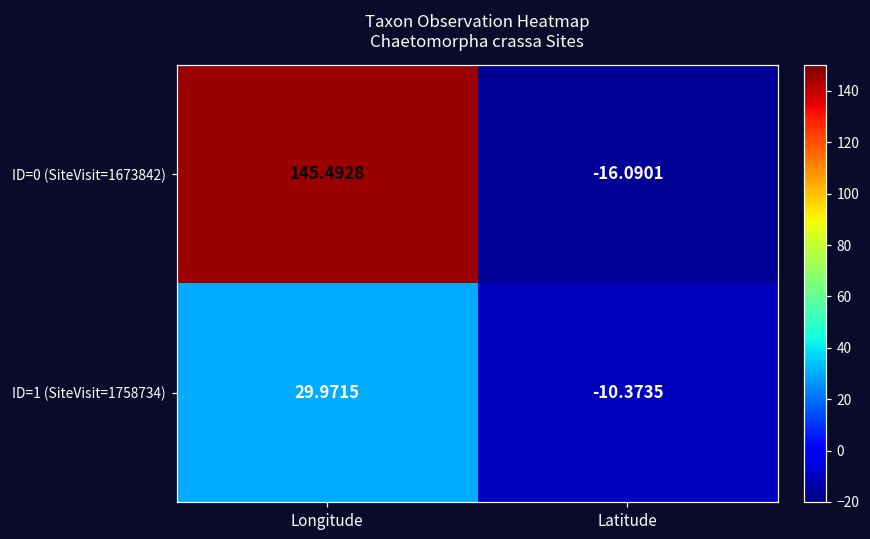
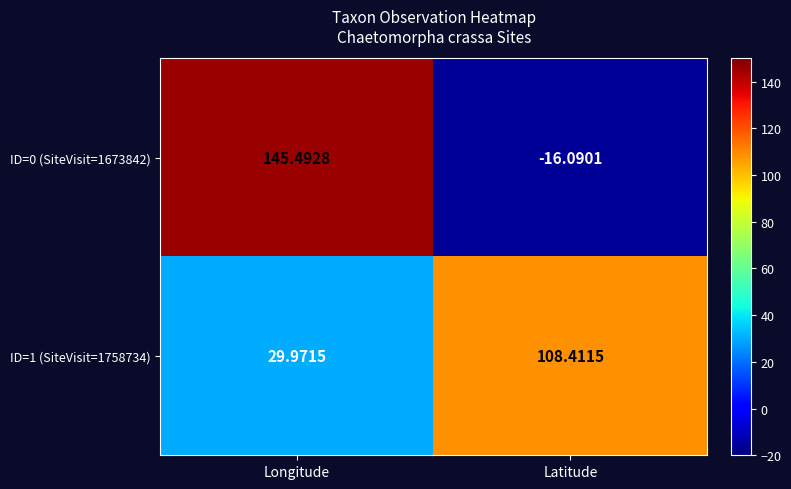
ID=1 (SiteVisit=1758734), Latitude: -10.3735 -> 108.4115
